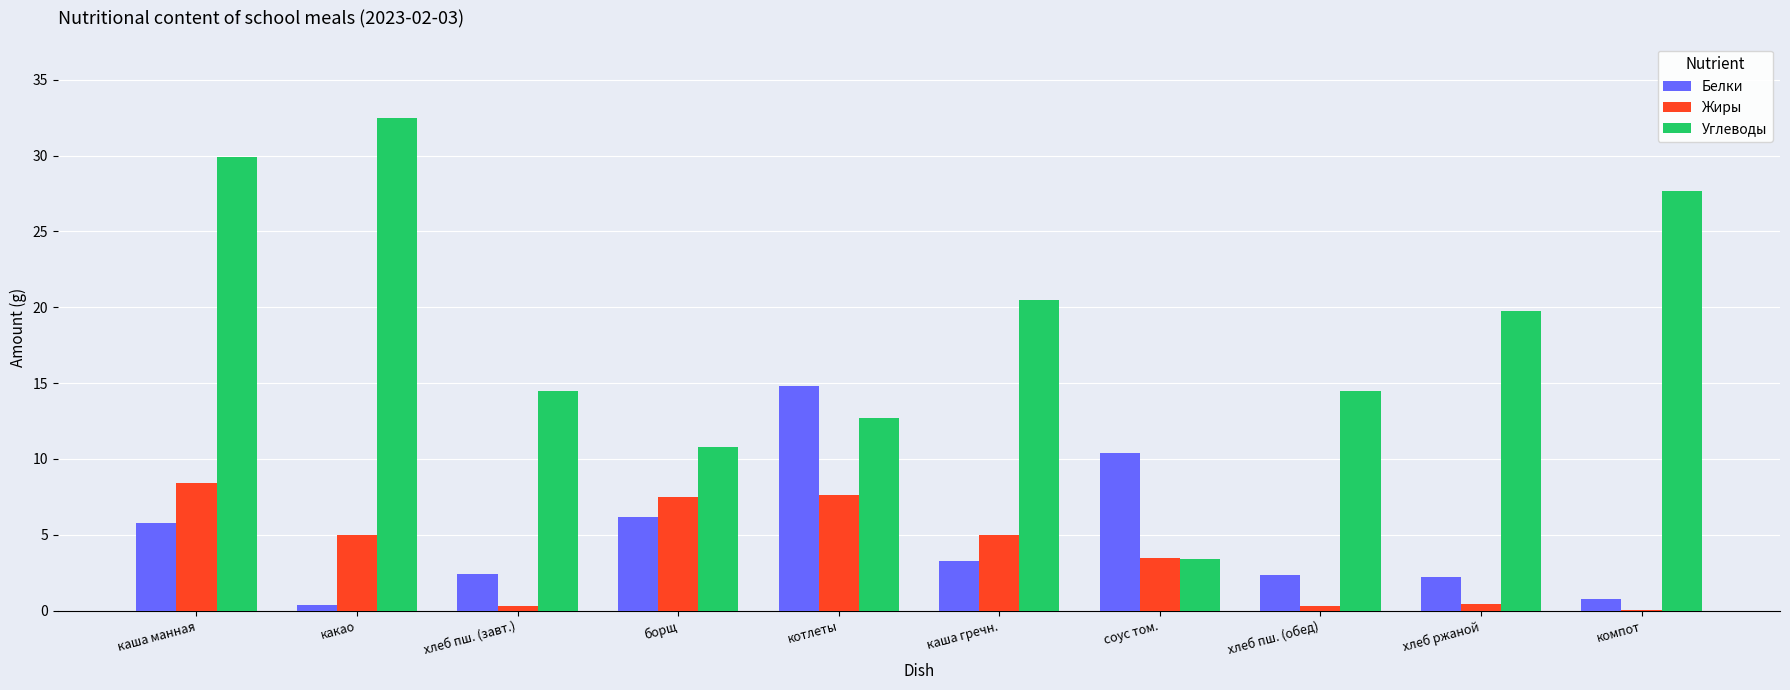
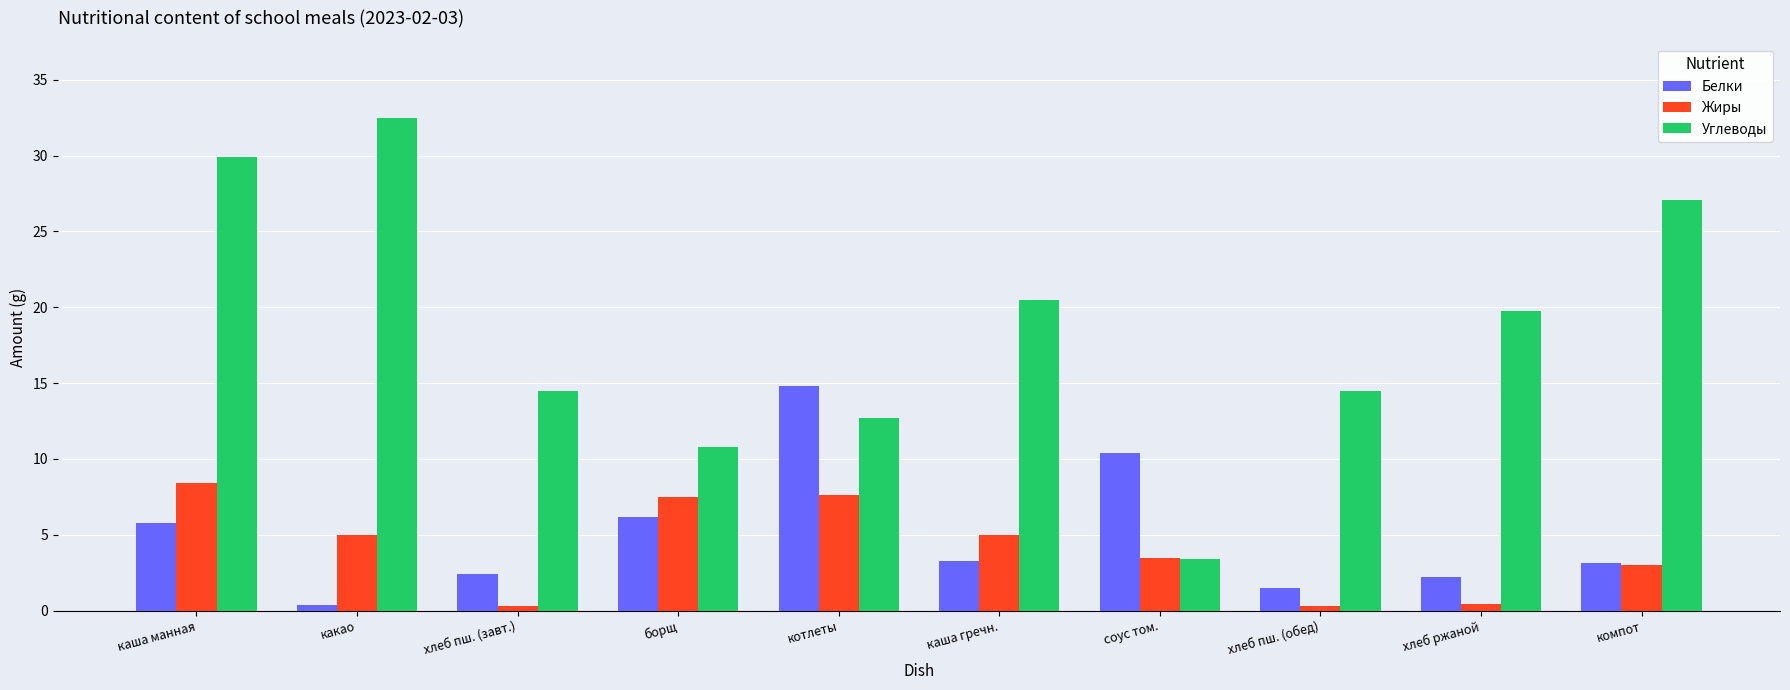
Белки, хлеб пш. (обед): 2.4 -> 1.5
Белки, компот: 0.8 -> 3.2
Жиры, компот: 0.1 -> 3.0
Углеводы, компот: 27.6 -> 27.1
